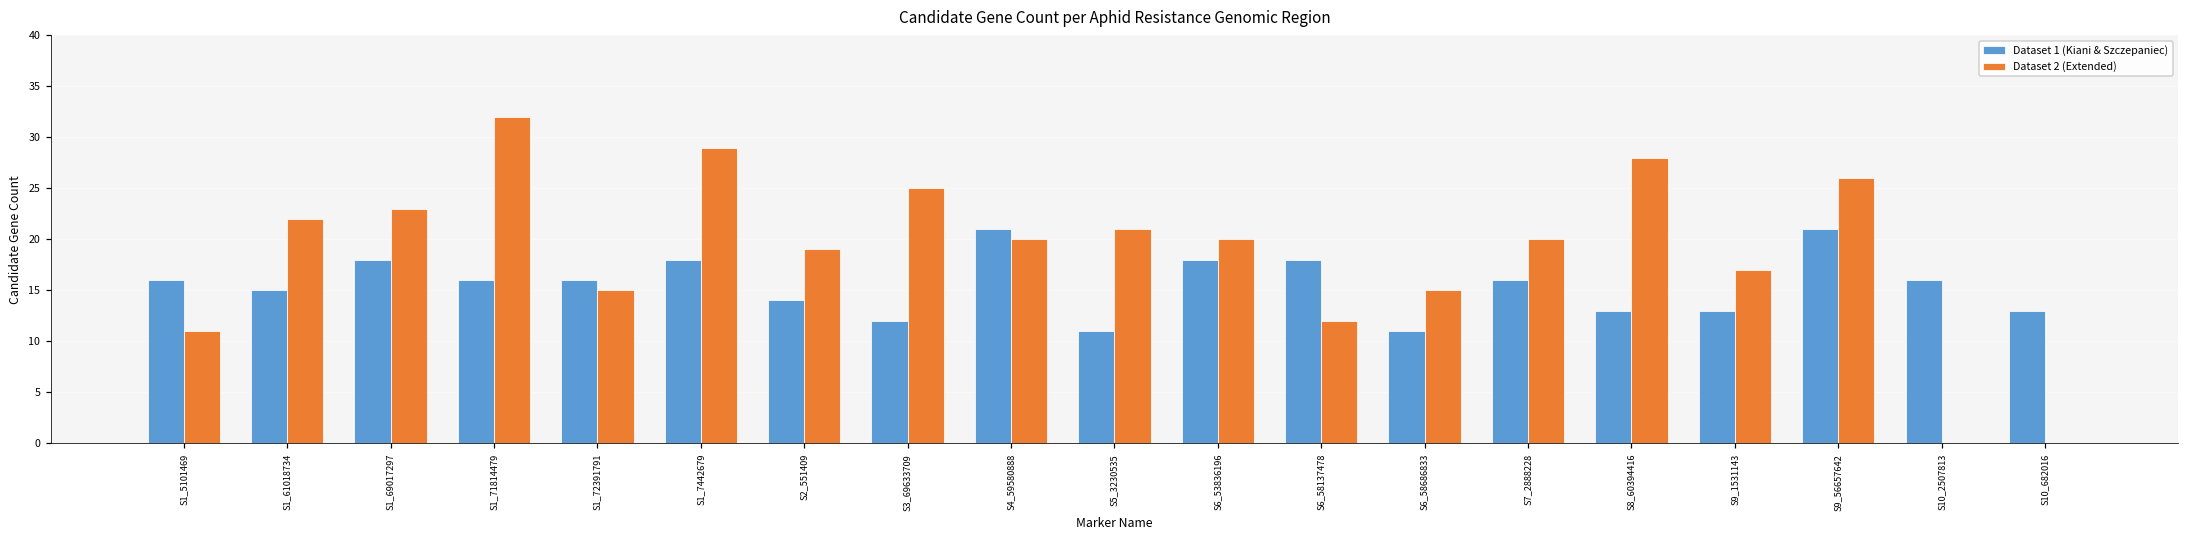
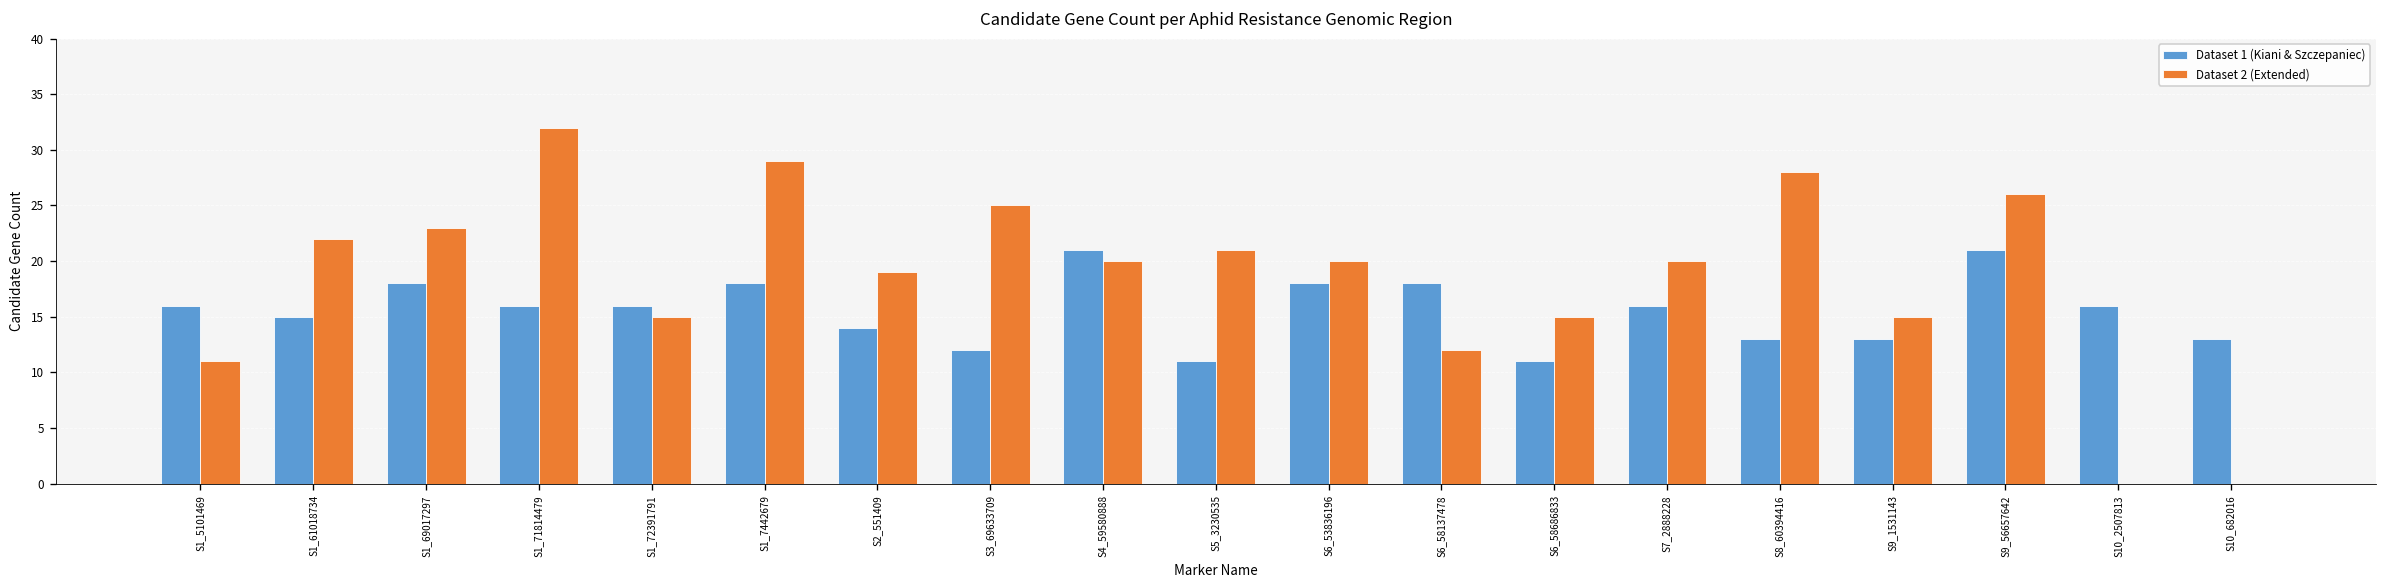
Dataset 2 (Extended), S9_1531143: 17 -> 15
